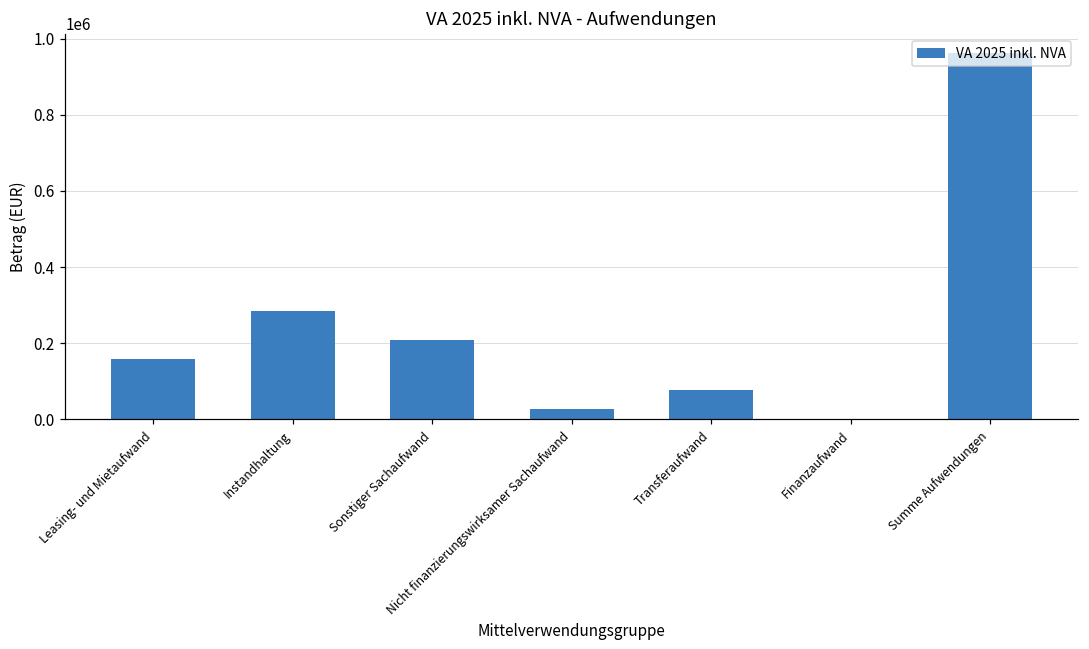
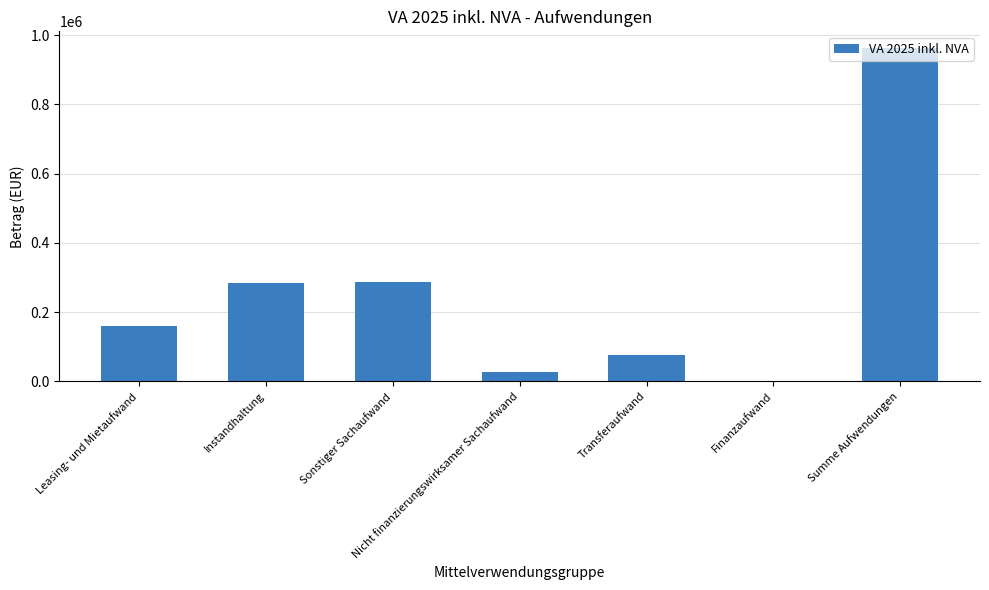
Sonstiger Sachaufwand: 210000 -> 290000
